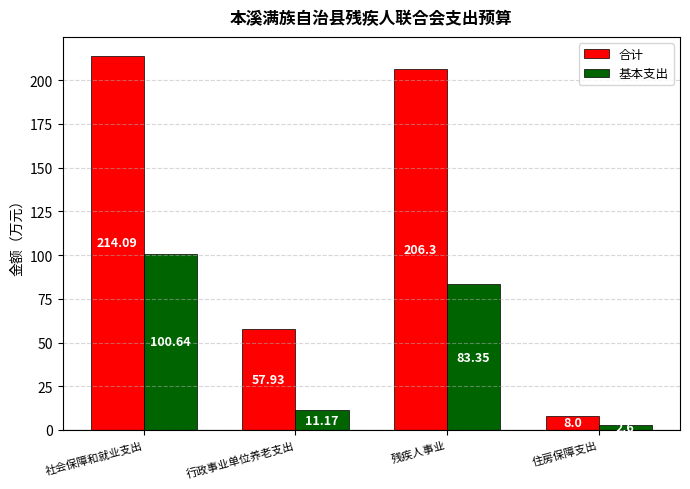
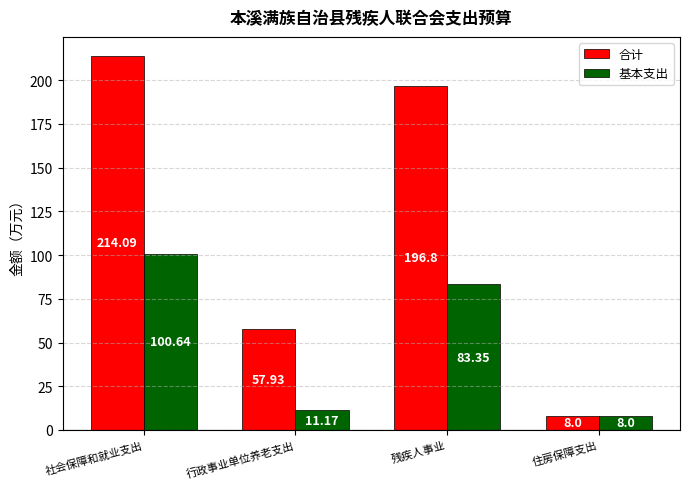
合计, 残疾人事业: 206.3 -> 196.8
基本支出, 住房保障支出: 3 -> 8
